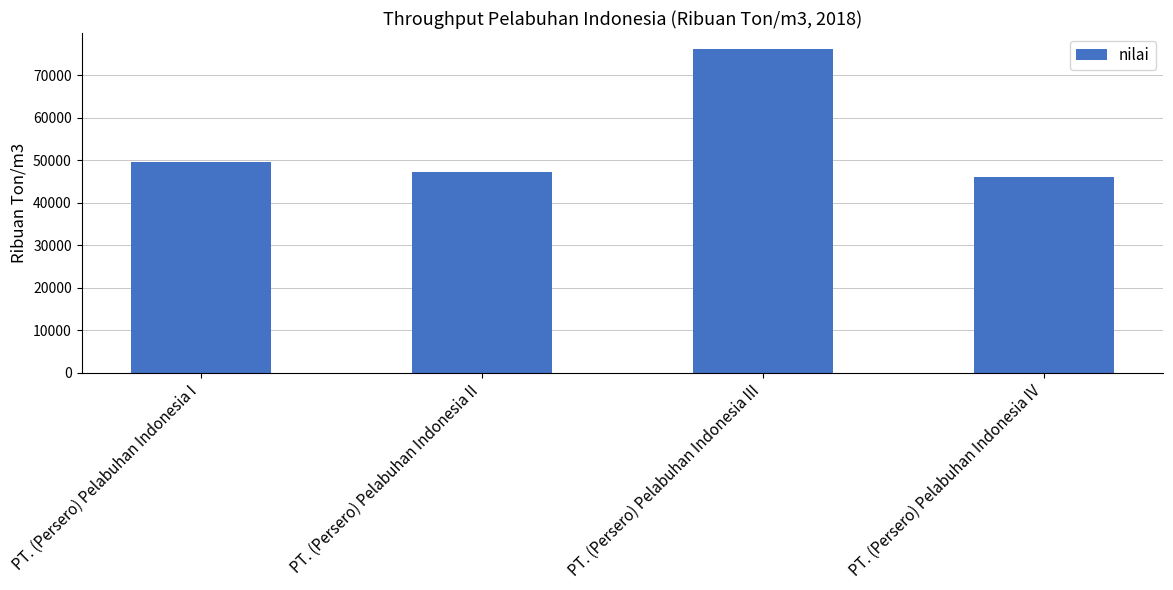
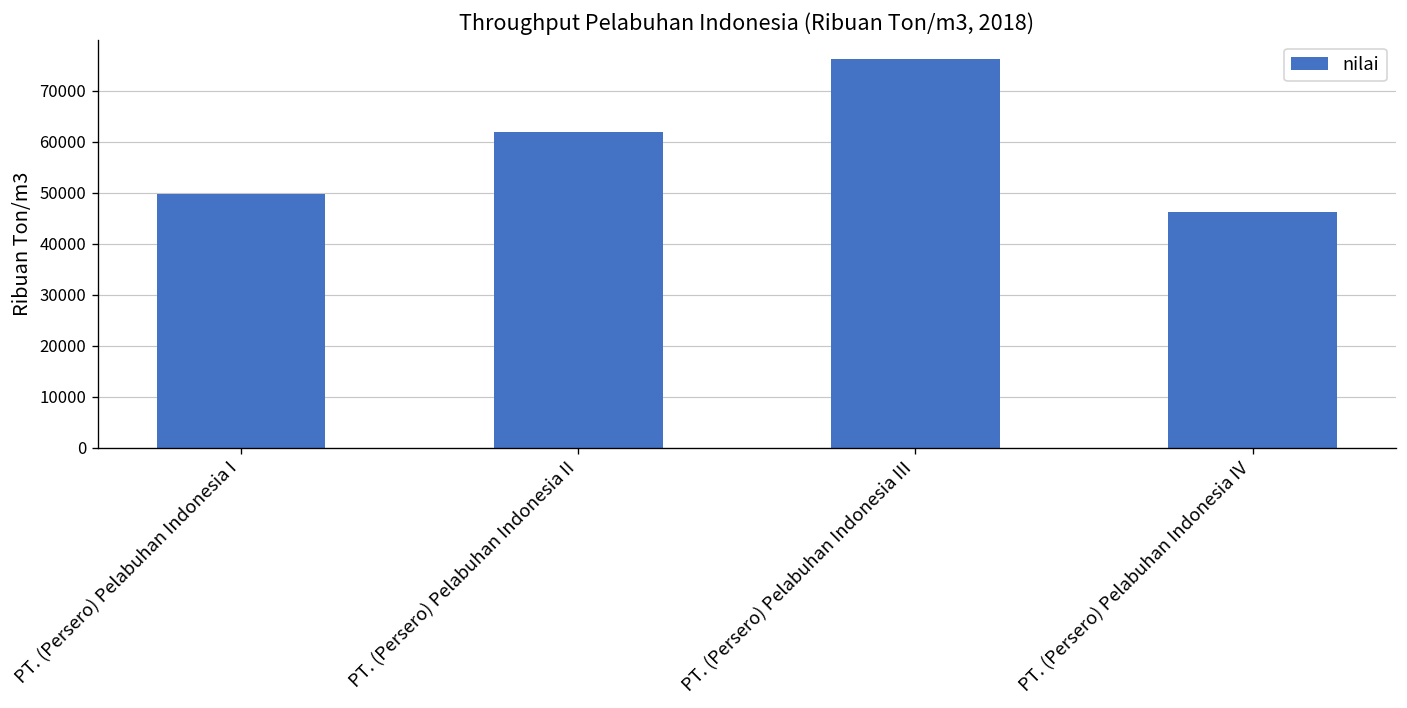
PT. (Persero) Pelabuhan Indonesia II: 47000 -> 62000
